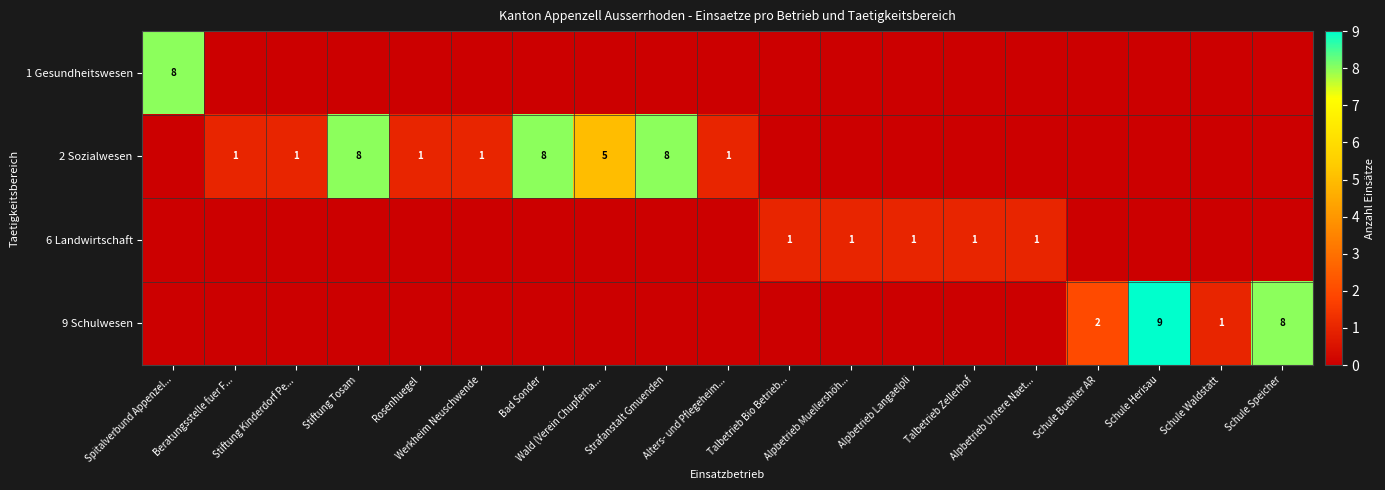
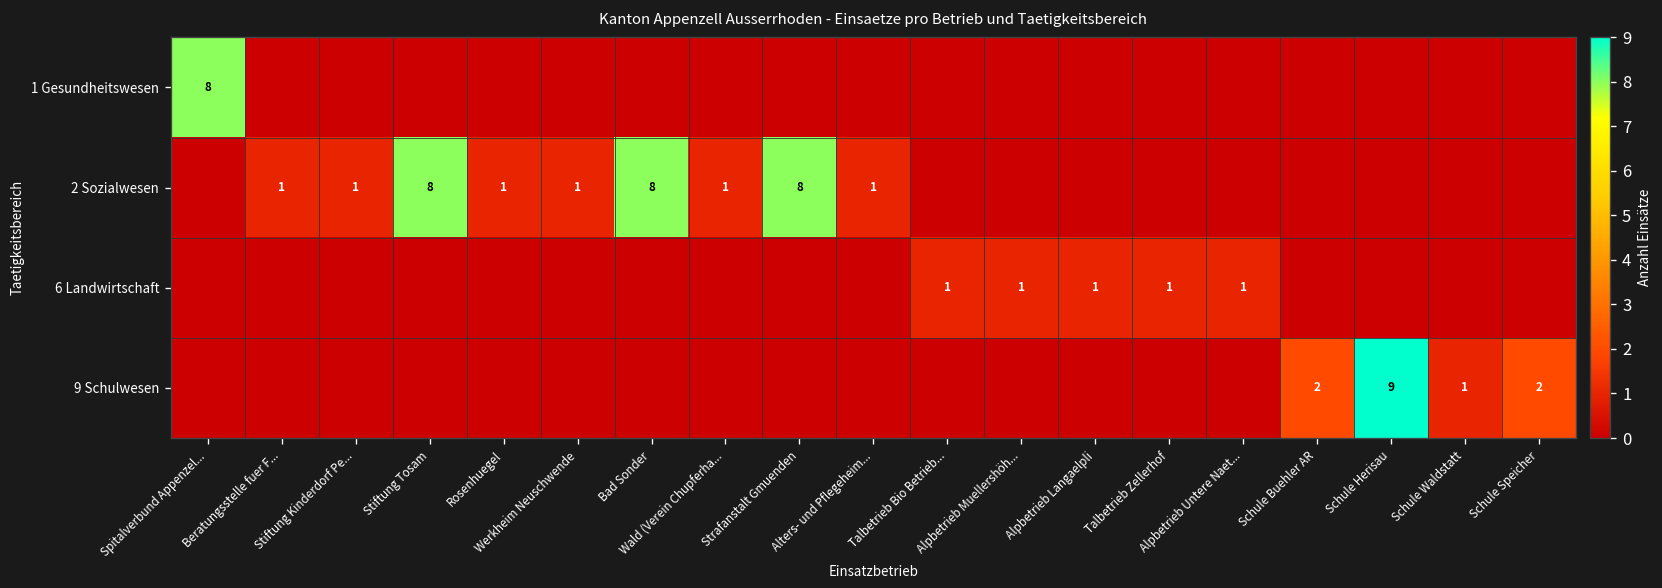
2 Sozialwesen, Wald (Verein Chupferha...: 5 -> 1
9 Schulwesen, Schule Speicher: 8 -> 2
